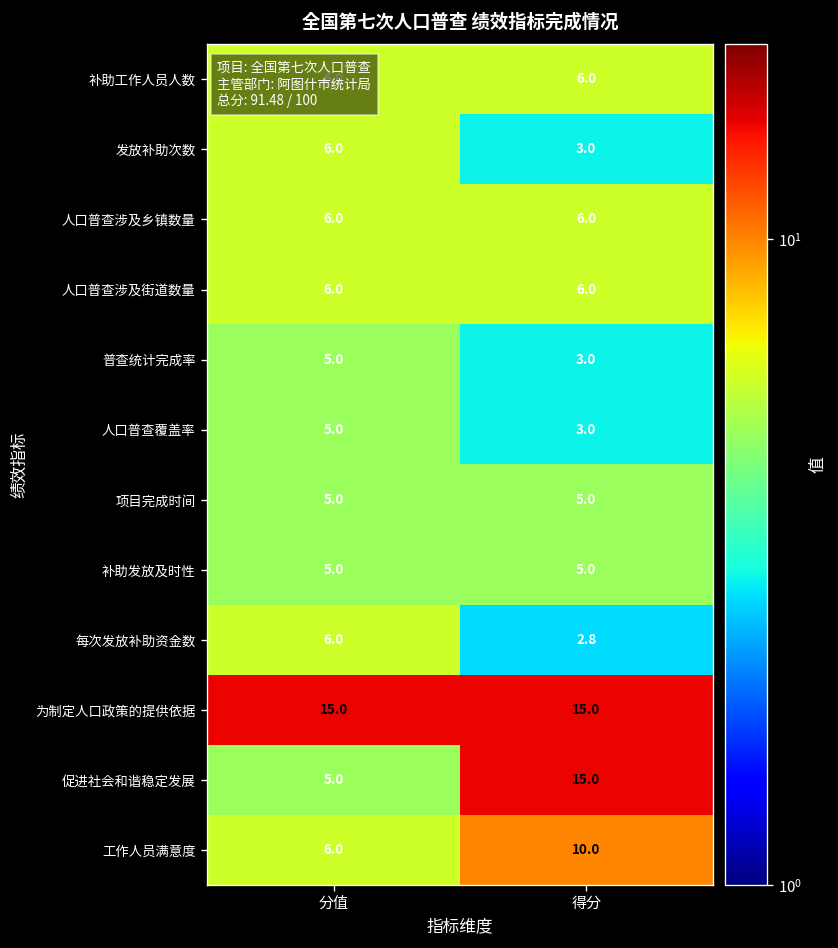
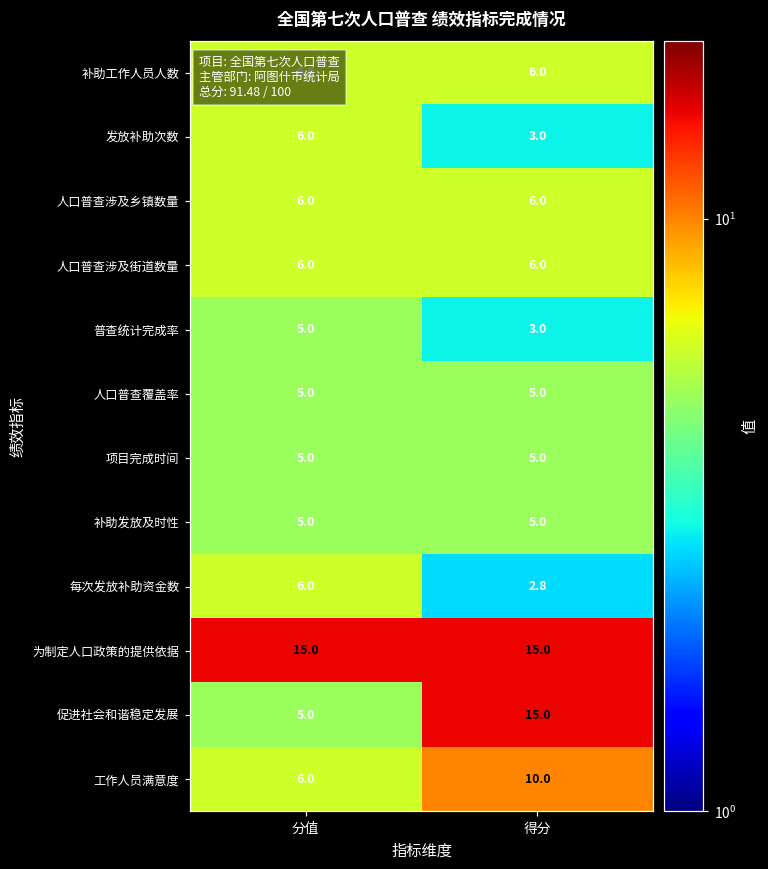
人口普查覆盖率, 得分: 3.0 -> 5.0
